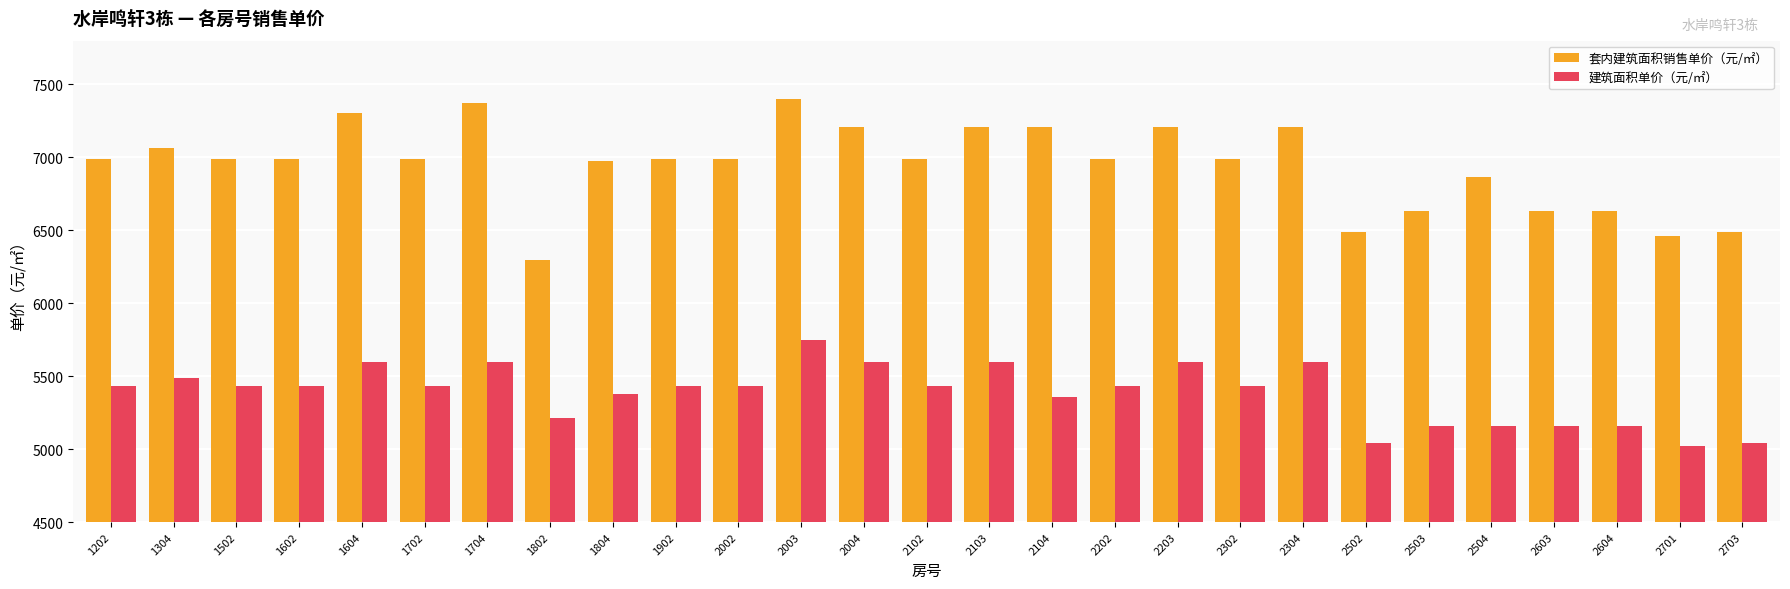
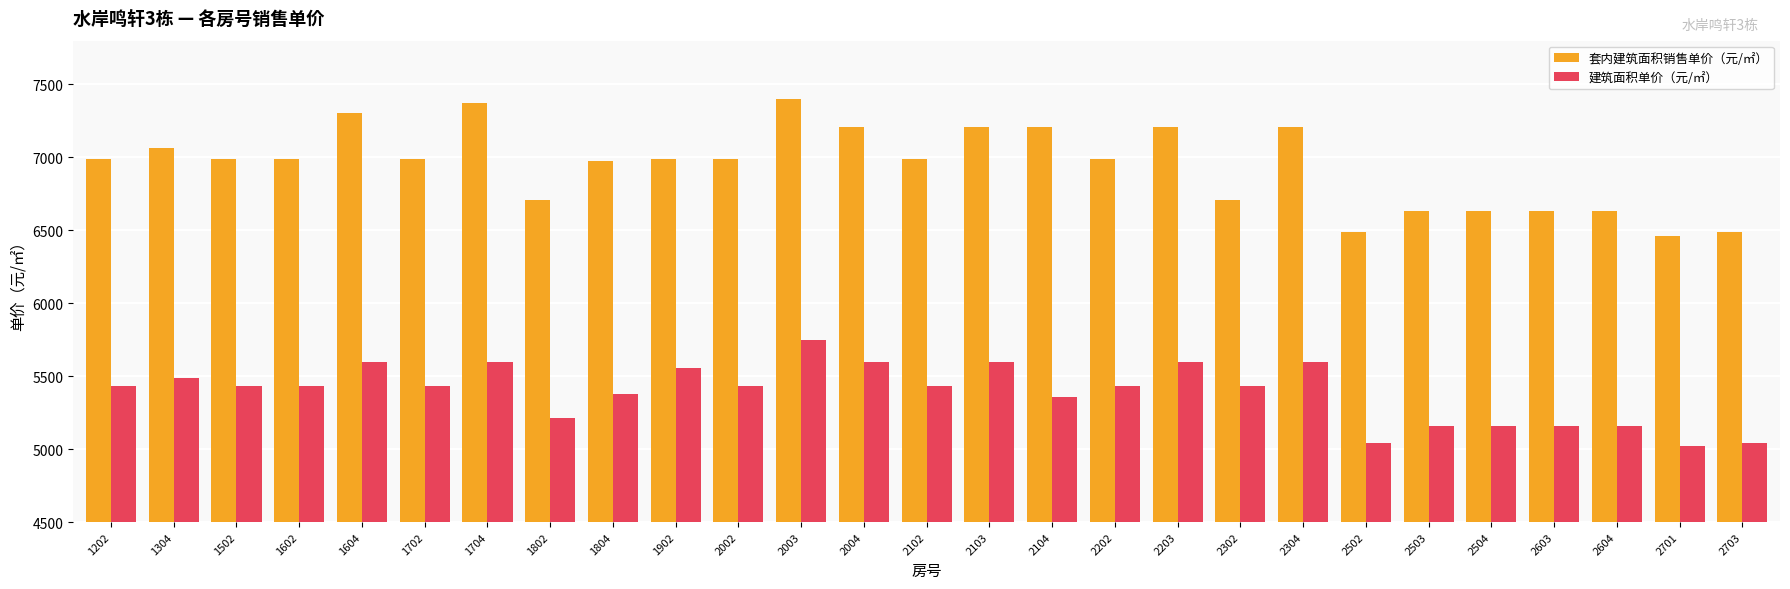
套内建筑面积销售单价（元/㎡）, 1802: 6300 -> 6710
建筑面积单价（元/㎡）, 1902: 5430 -> 5550
套内建筑面积销售单价（元/㎡）, 2302: 6990 -> 6700
套内建筑面积销售单价（元/㎡）, 2504: 6860 -> 6630
